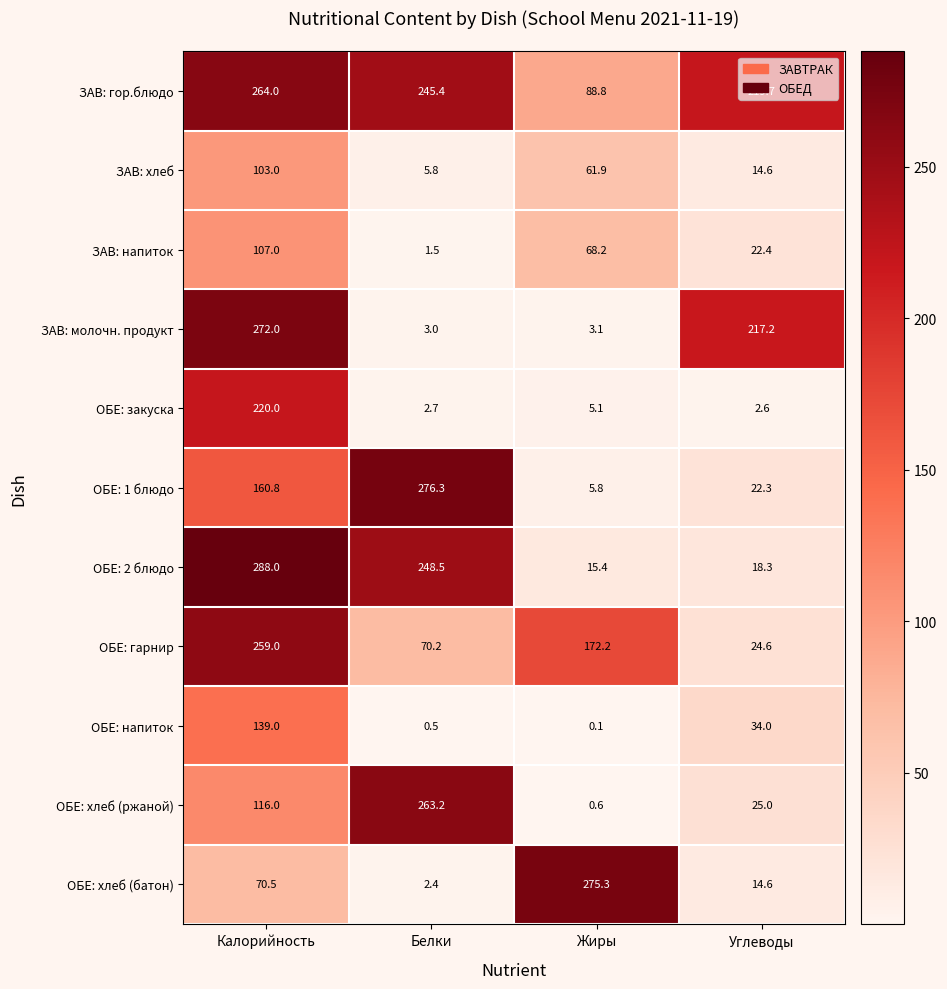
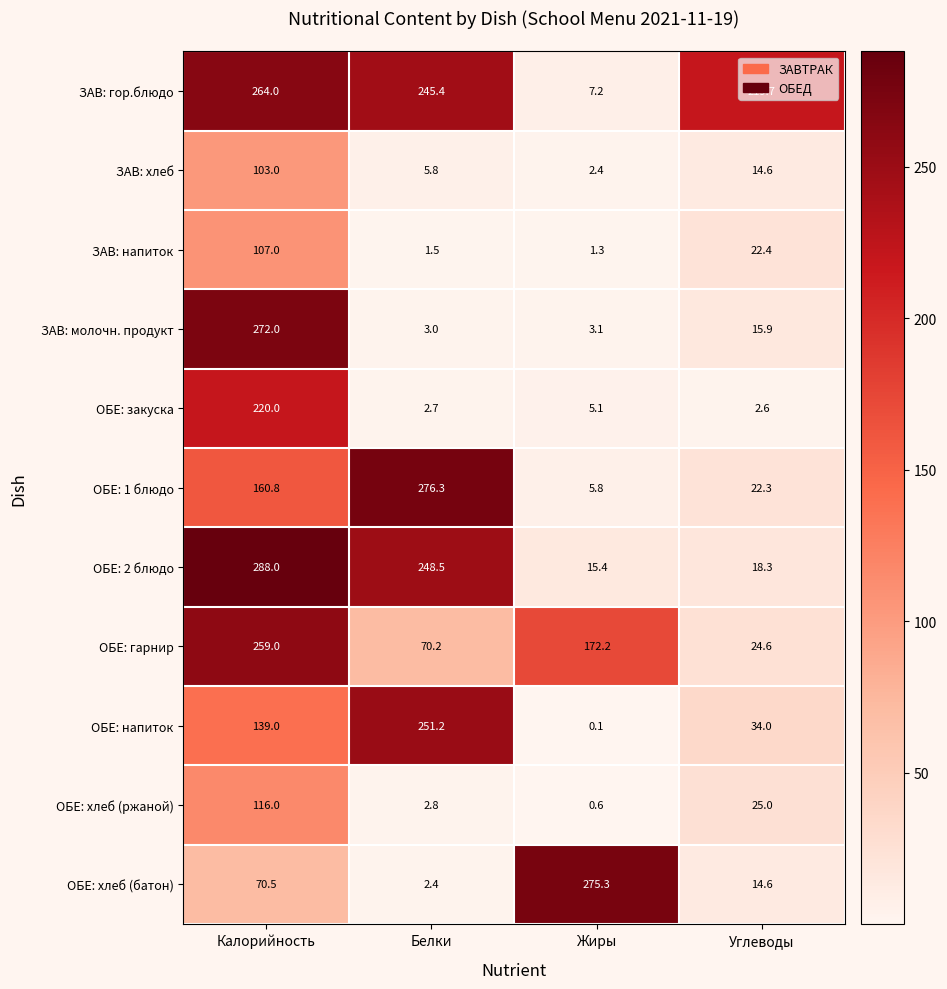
ЗАВ: гор.блюдо, Жиры: 88.8 -> 7.2
ЗАВ: хлеб, Жиры: 61.9 -> 2.4
ЗАВ: напиток, Жиры: 68.2 -> 1.3
ЗАВ: молочн. продукт, Углеводы: 217.2 -> 15.9
ОБЕ: напиток, Белки: 0.5 -> 251.2
ОБЕ: хлеб (ржаной), Белки: 263.2 -> 2.8
